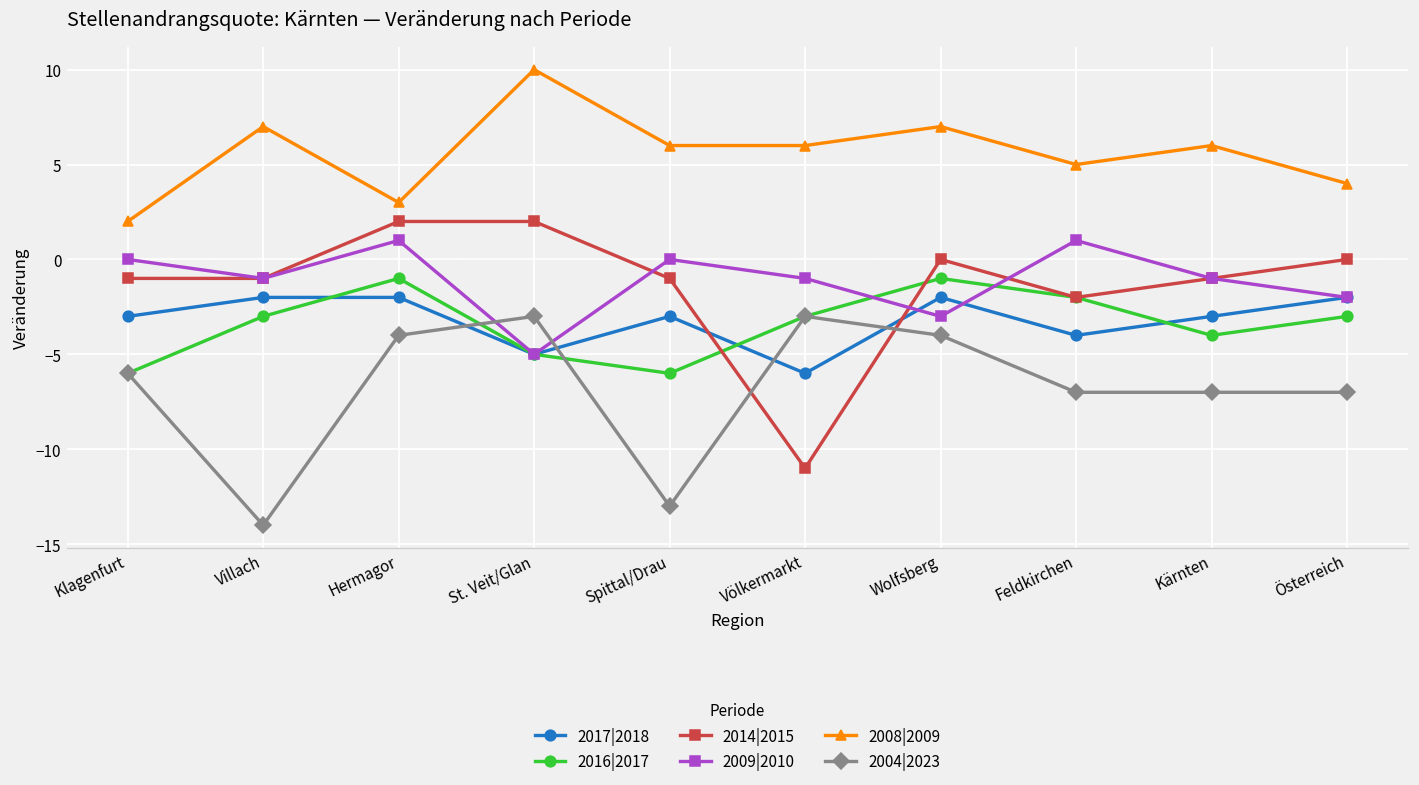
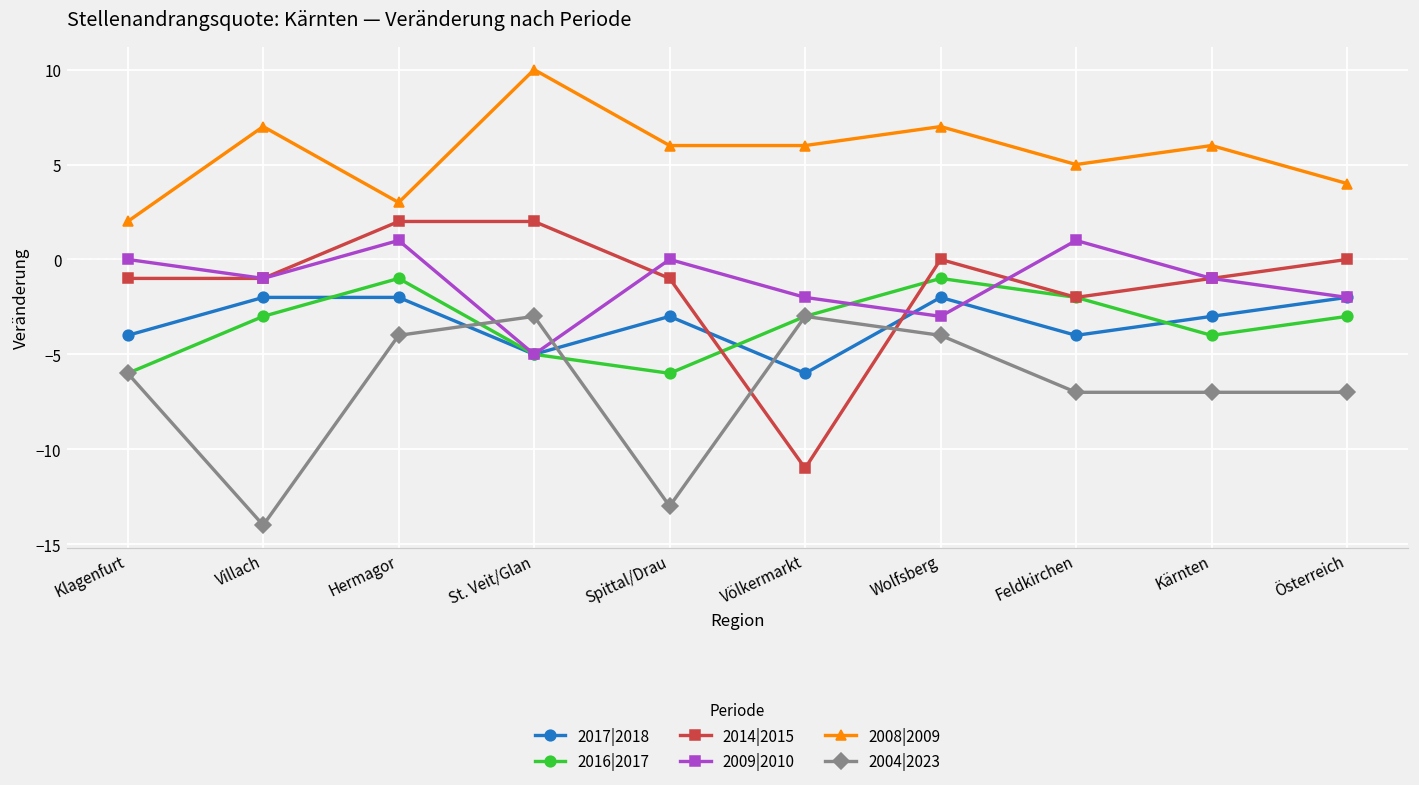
2017|2018, Klagenfurt: -3 -> -4
2009|2010, Völkermarkt: -1 -> -2
